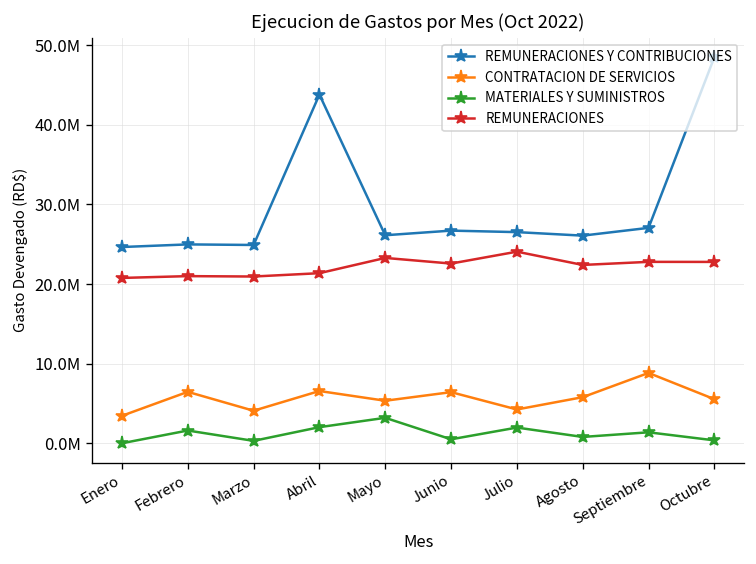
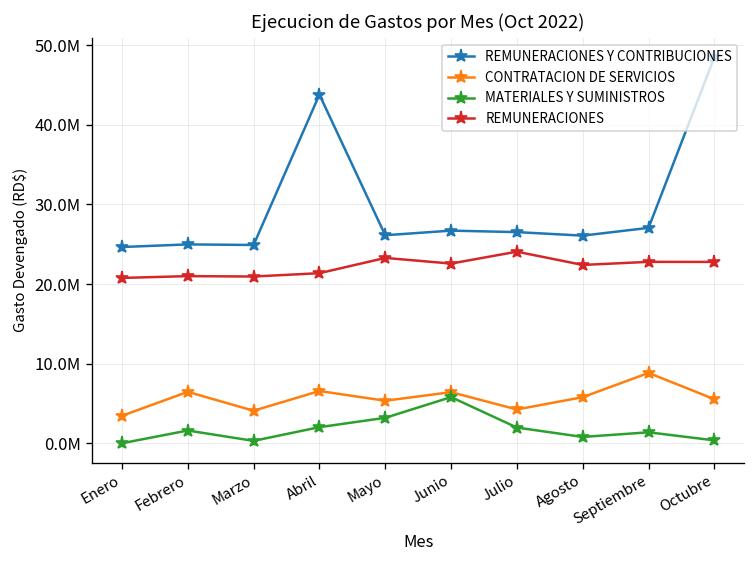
MATERIALES Y SUMINISTROS, Junio: 0 -> 6000000
